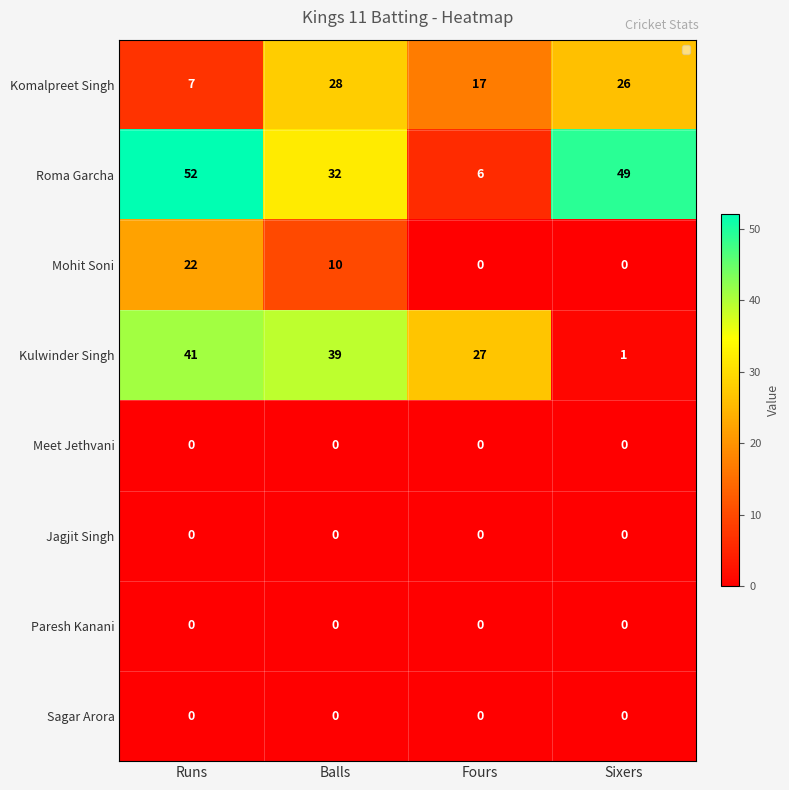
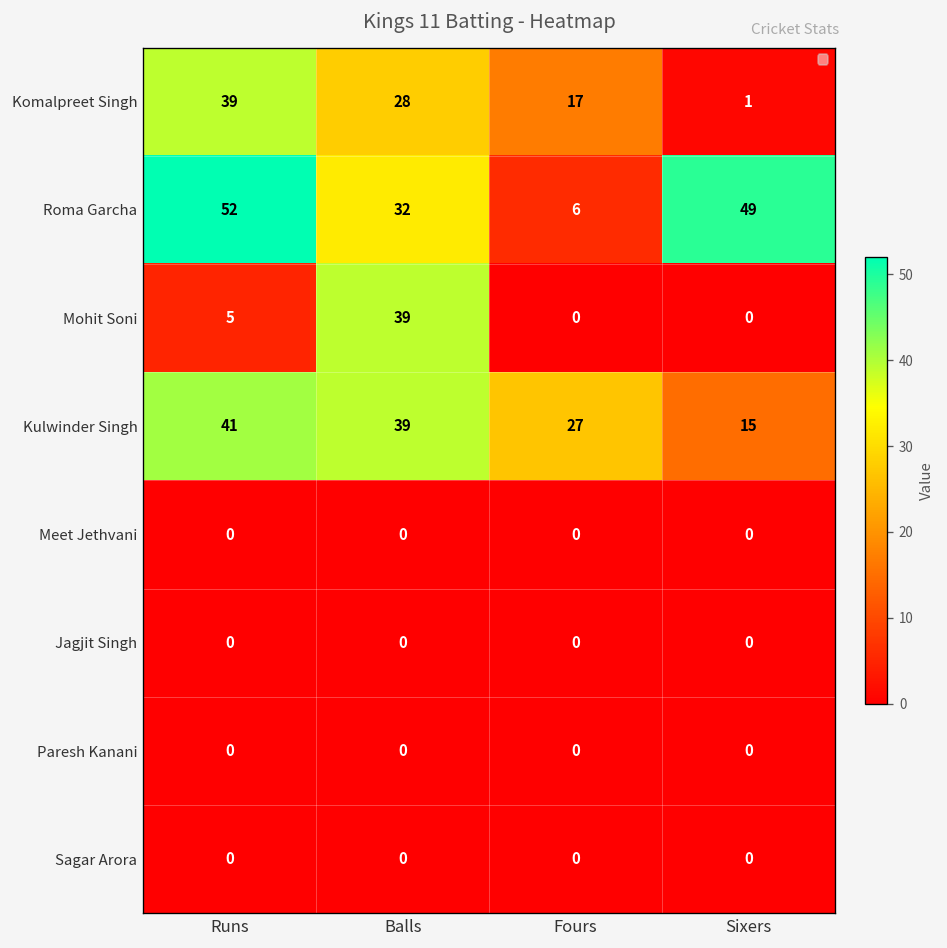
Komalpreet Singh, Runs: 7 -> 39
Komalpreet Singh, Sixers: 26 -> 1
Mohit Soni, Runs: 22 -> 5
Mohit Soni, Balls: 10 -> 39
Kulwinder Singh, Sixers: 1 -> 15
